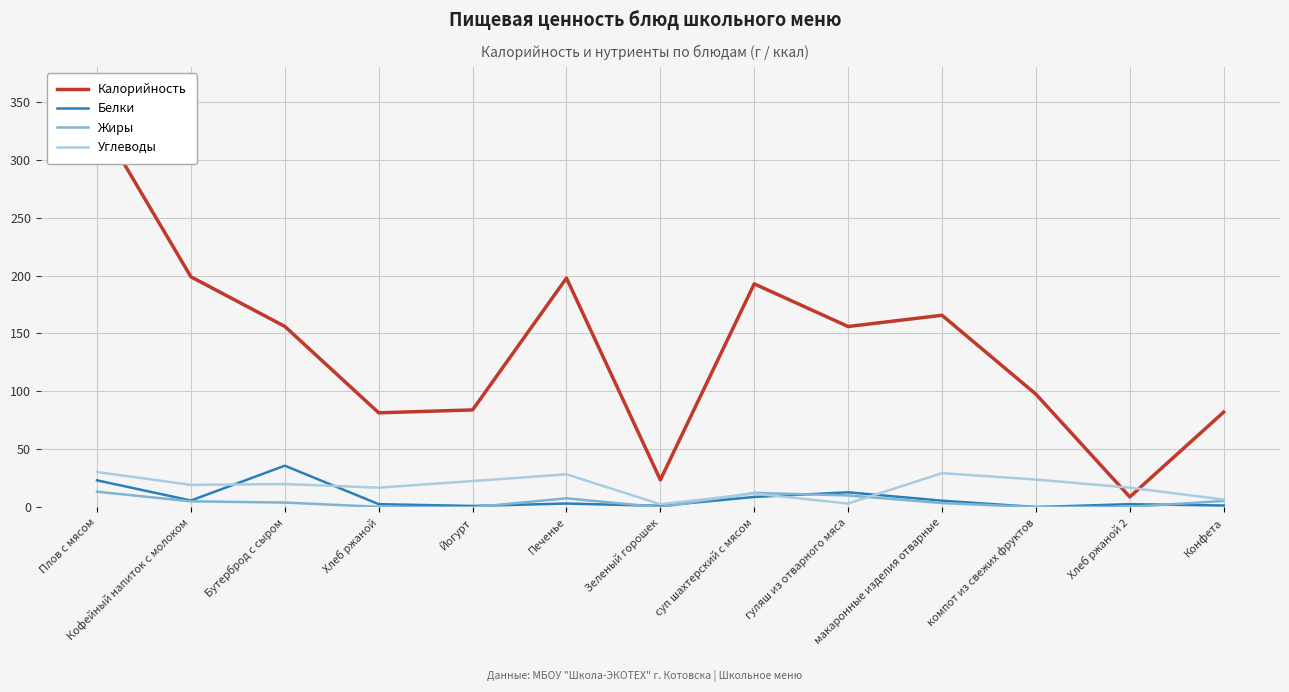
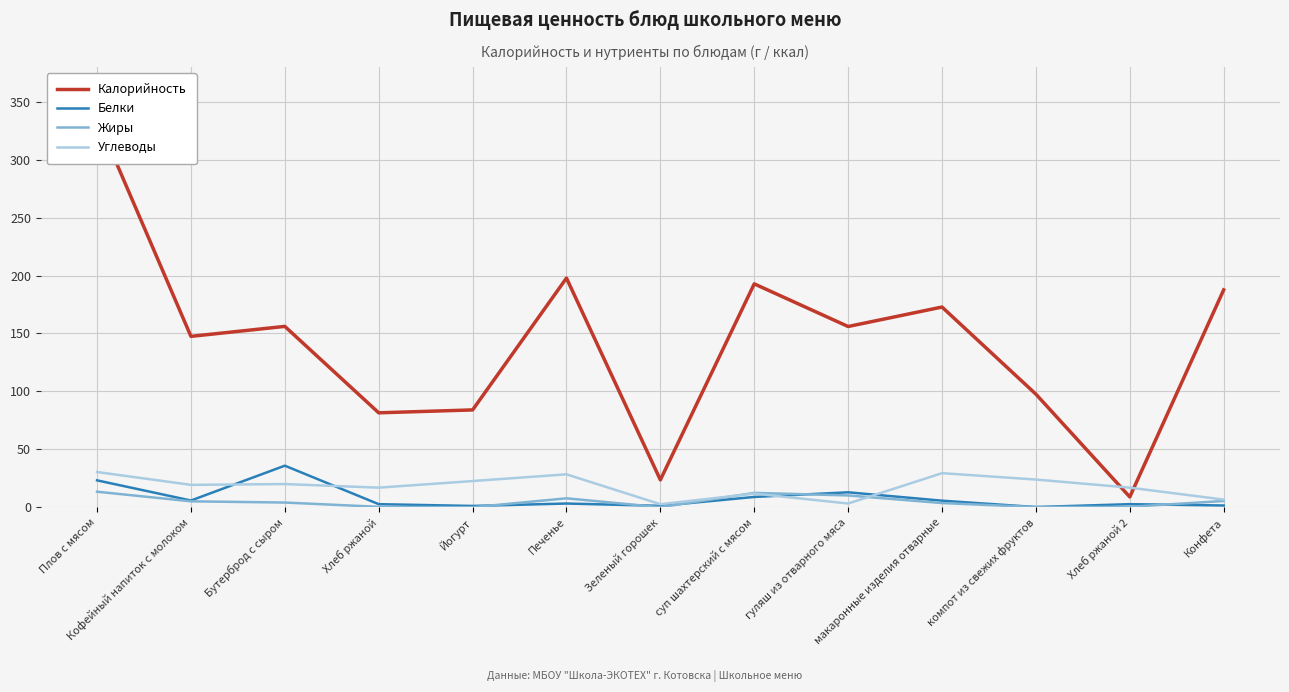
Калорийность, Кофейный напиток с молоком: 199 -> 148
Калорийность, макаронные изделия отварные: 166 -> 173
Калорийность, Конфета: 82 -> 188
